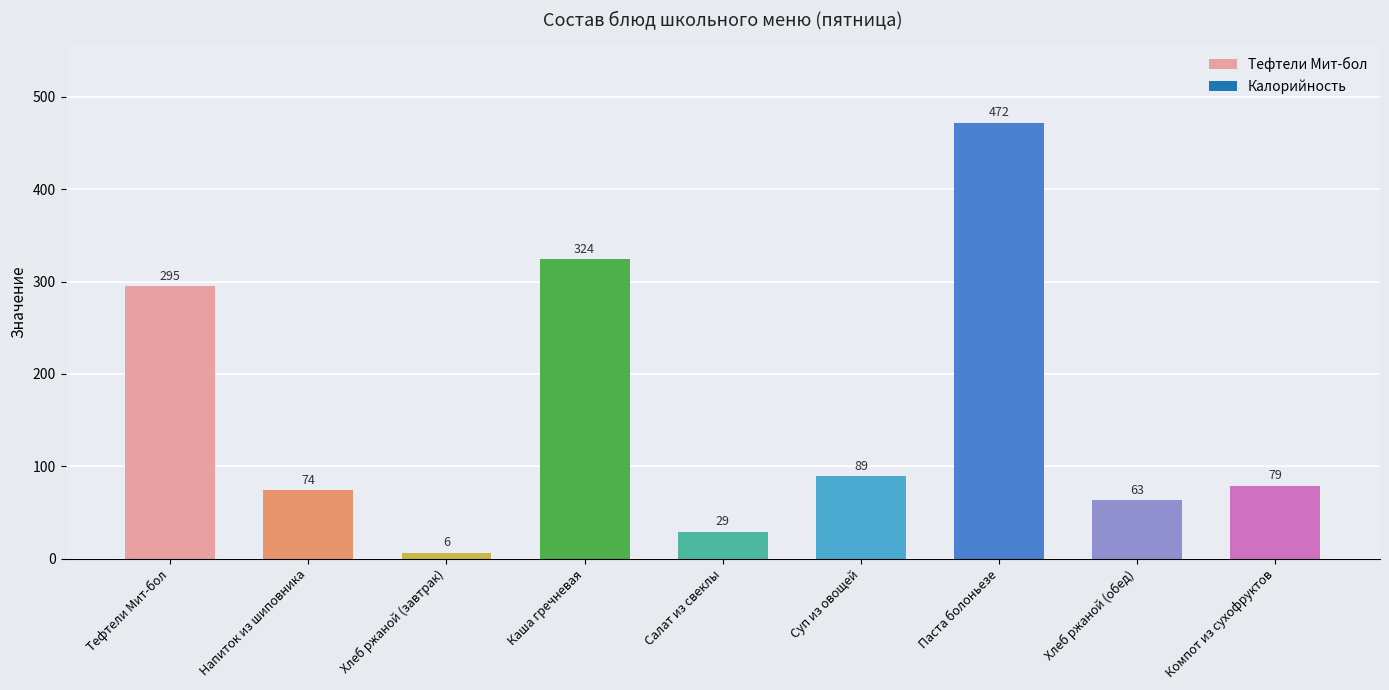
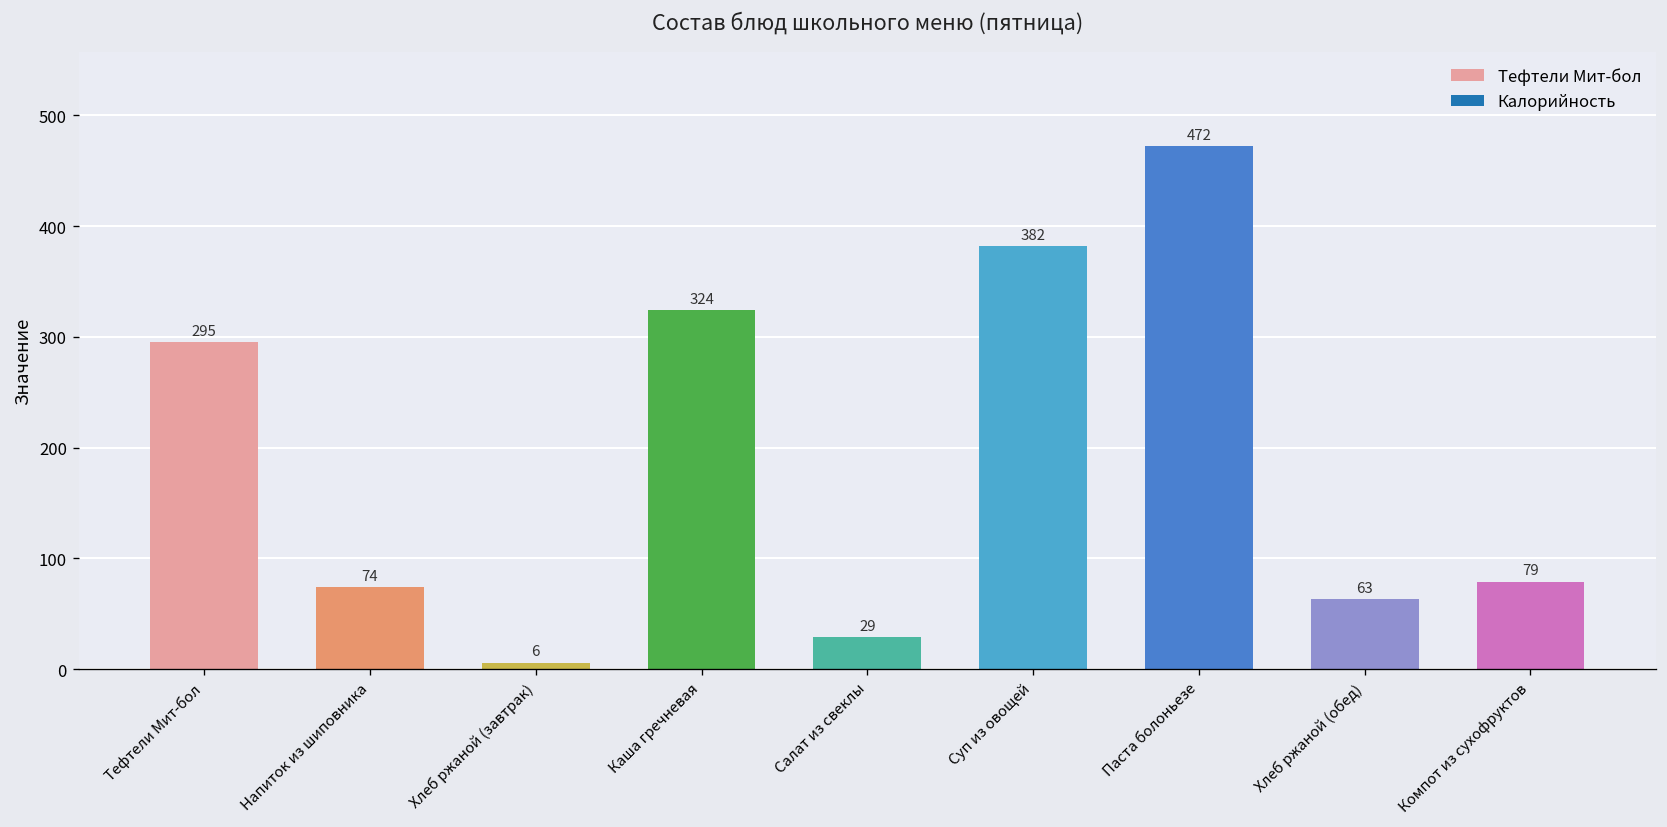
Суп из овощей: 89 -> 382
